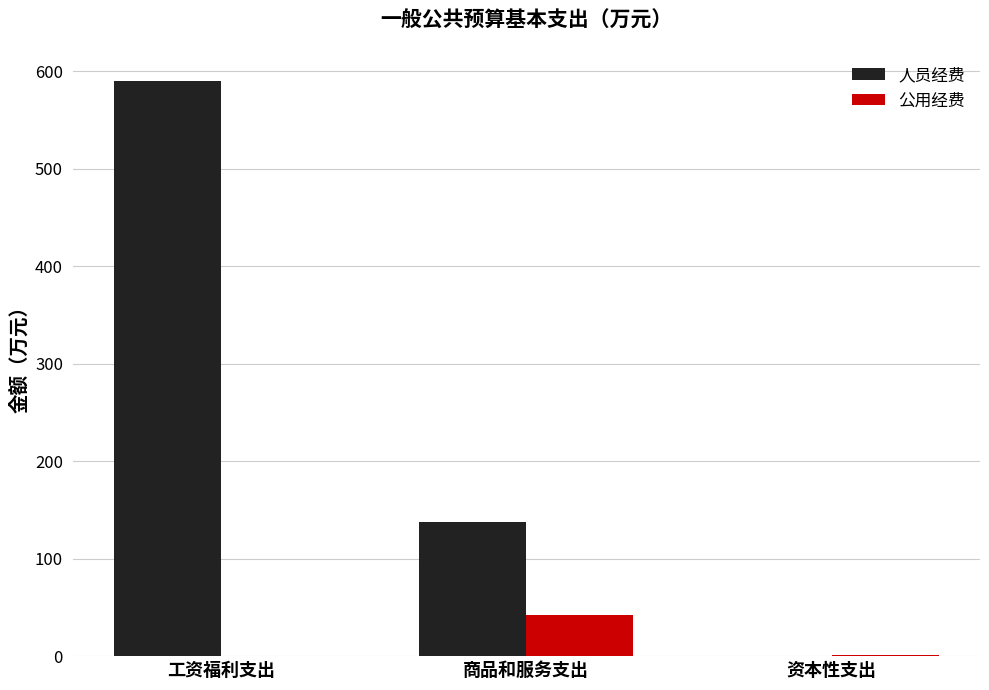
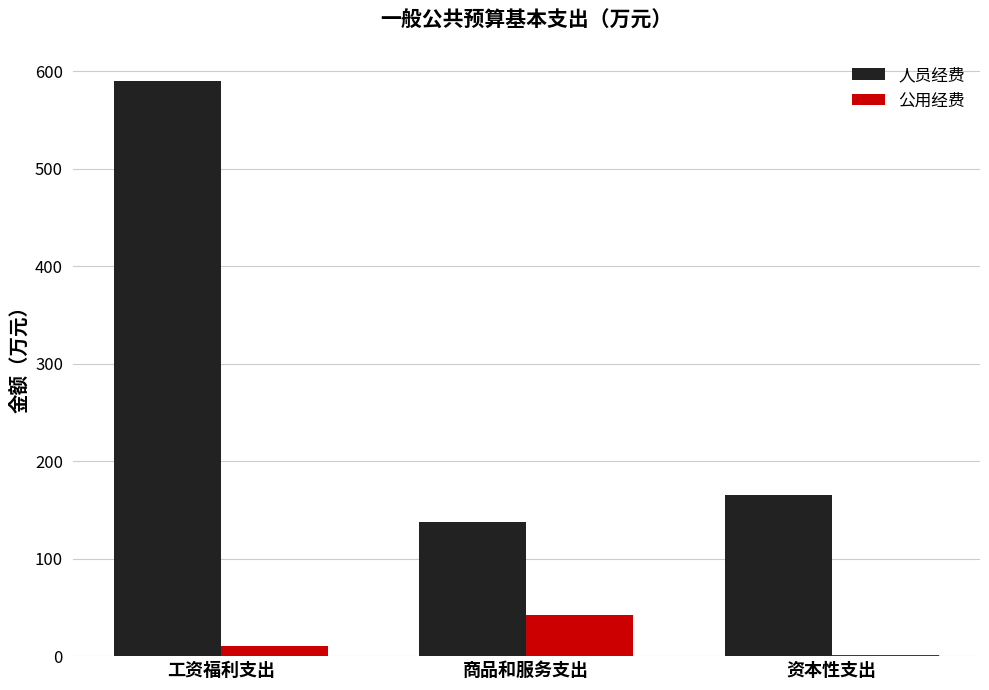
公用经费, 工资福利支出: 0 -> 10
人员经费, 资本性支出: 0 -> 160
